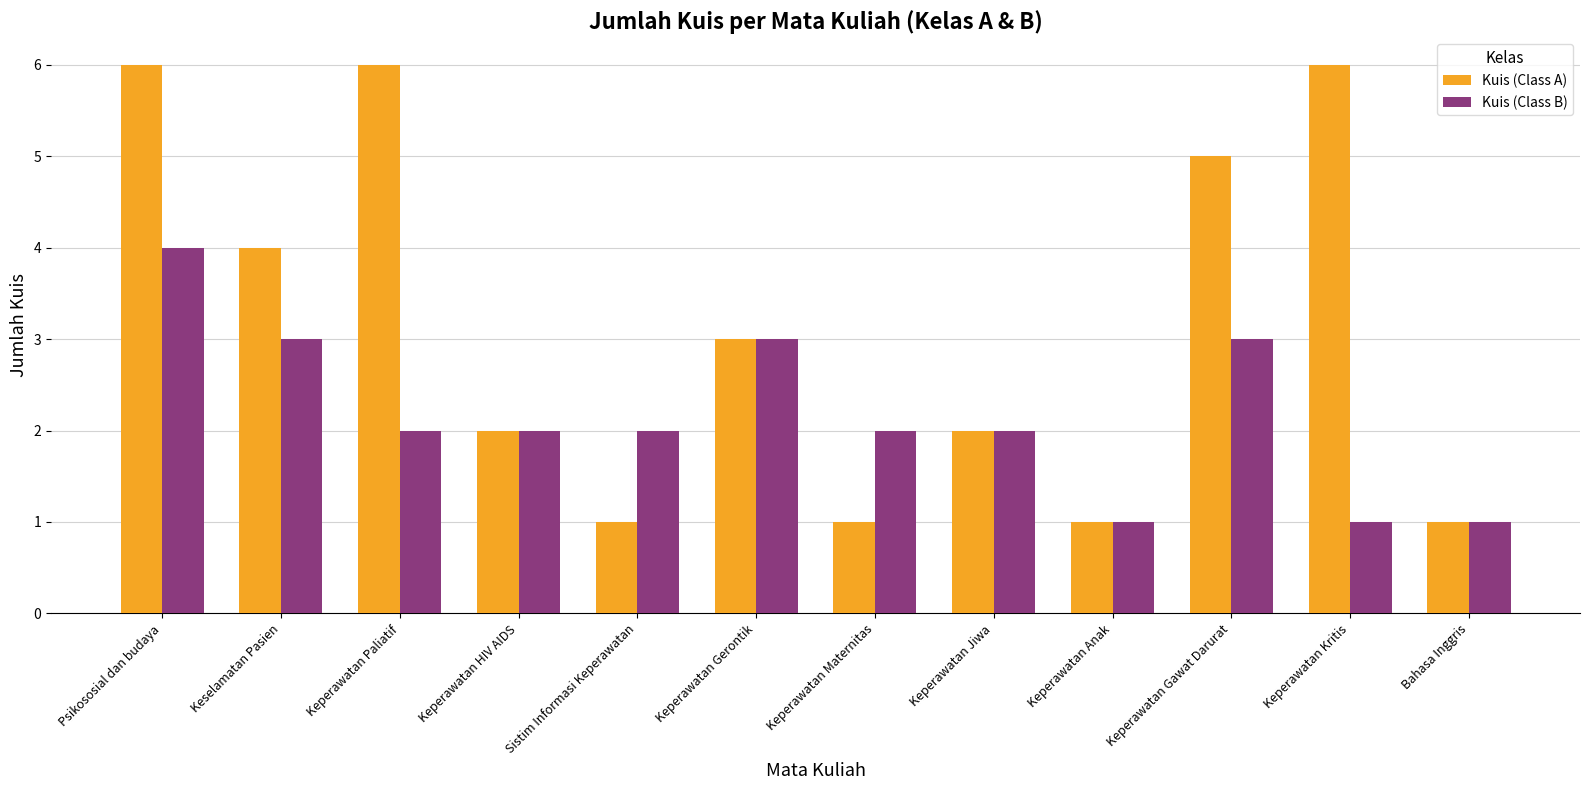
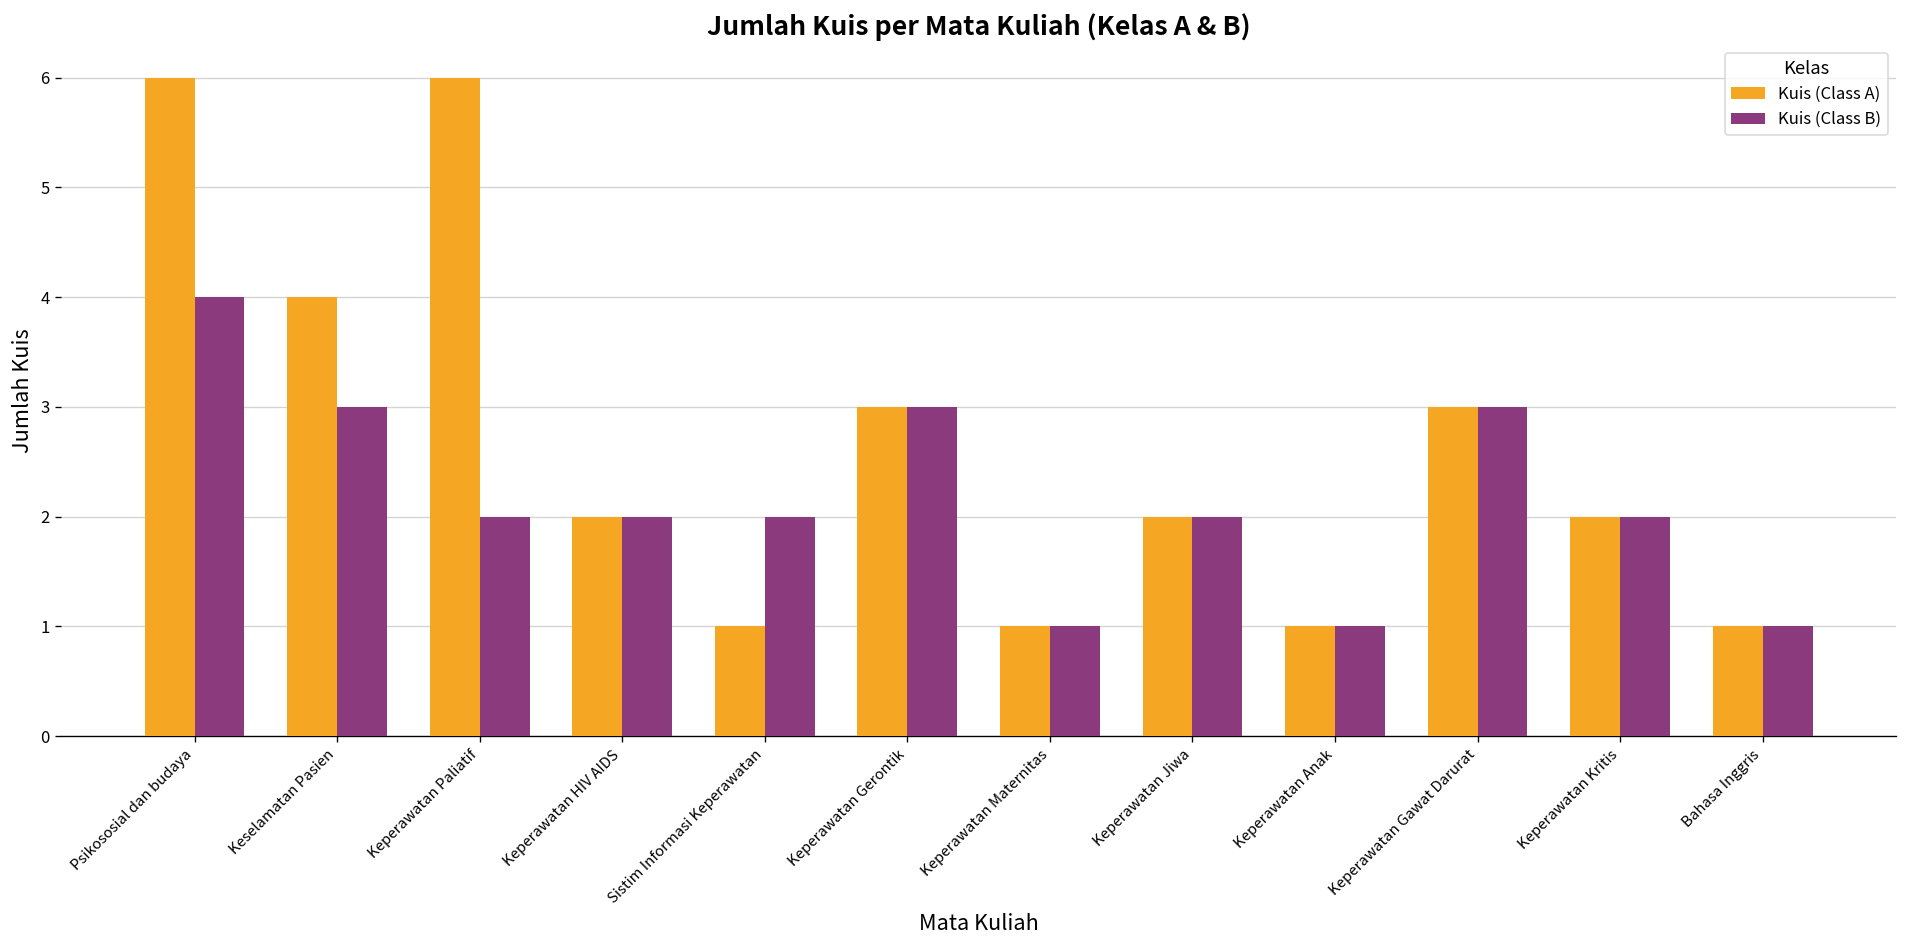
Kuis (Class B), Keperawatan Maternitas: 2 -> 1
Kuis (Class A), Keperawatan Gawat Darurat: 5 -> 3
Kuis (Class A), Keperawatan Kritis: 6 -> 2
Kuis (Class B), Keperawatan Kritis: 1 -> 2
